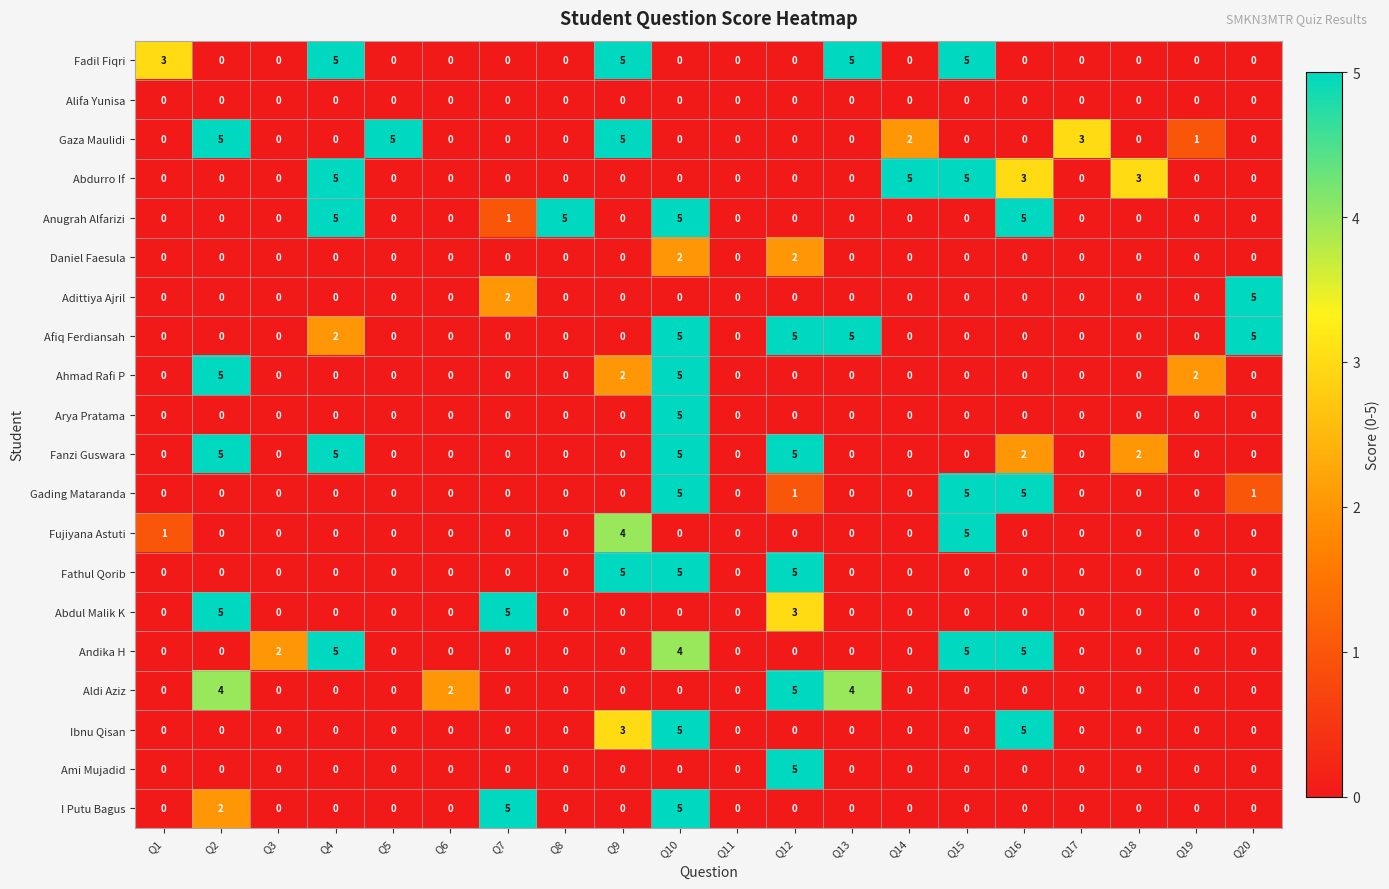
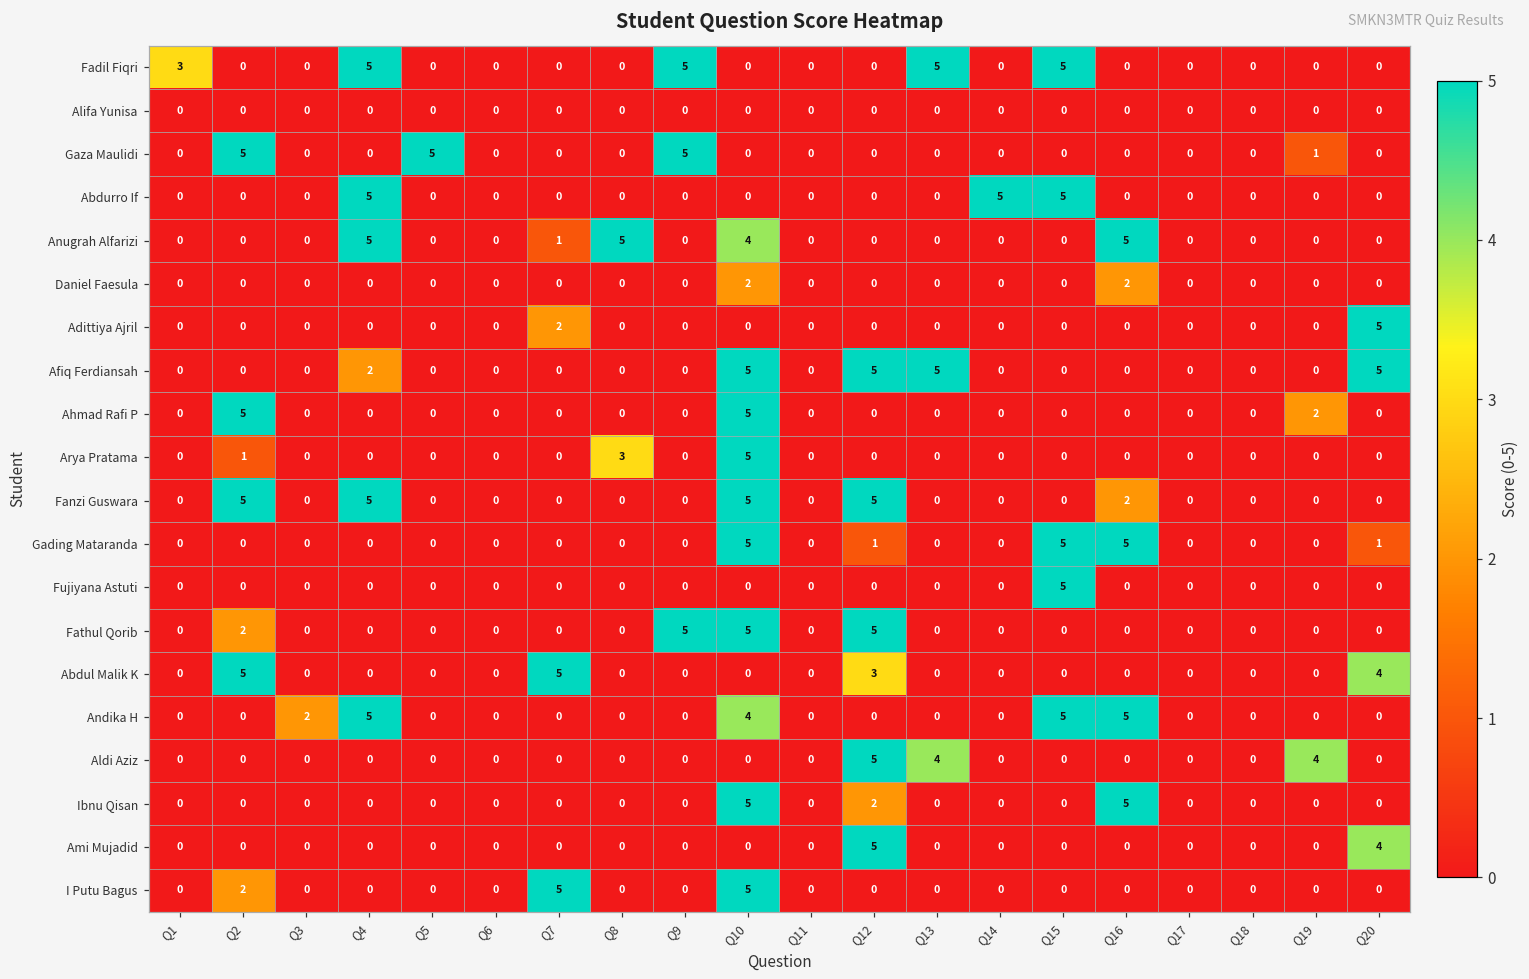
Gaza Maulidi, Q14: 2 -> 0
Gaza Maulidi, Q17: 3 -> 0
Abdurro If, Q16: 3 -> 0
Abdurro If, Q18: 3 -> 0
Anugrah Alfarizi, Q10: 5 -> 4
Daniel Faesula, Q12: 2 -> 0
Daniel Faesula, Q16: 0 -> 2
Ahmad Rafi P, Q9: 2 -> 0
Arya Pratama, Q2: 0 -> 1
Arya Pratama, Q8: 0 -> 3
Fanzi Guswara, Q18: 2 -> 0
Fujiyana Astuti, Q1: 1 -> 0
Fujiyana Astuti, Q9: 4 -> 0
Fathul Qorib, Q2: 0 -> 2
Abdul Malik K, Q20: 0 -> 4
Aldi Aziz, Q2: 4 -> 0
Aldi Aziz, Q6: 2 -> 0
Aldi Aziz, Q19: 0 -> 4
Ibnu Qisan, Q9: 3 -> 0
Ibnu Qisan, Q12: 0 -> 2
Ami Mujadid, Q20: 0 -> 4
